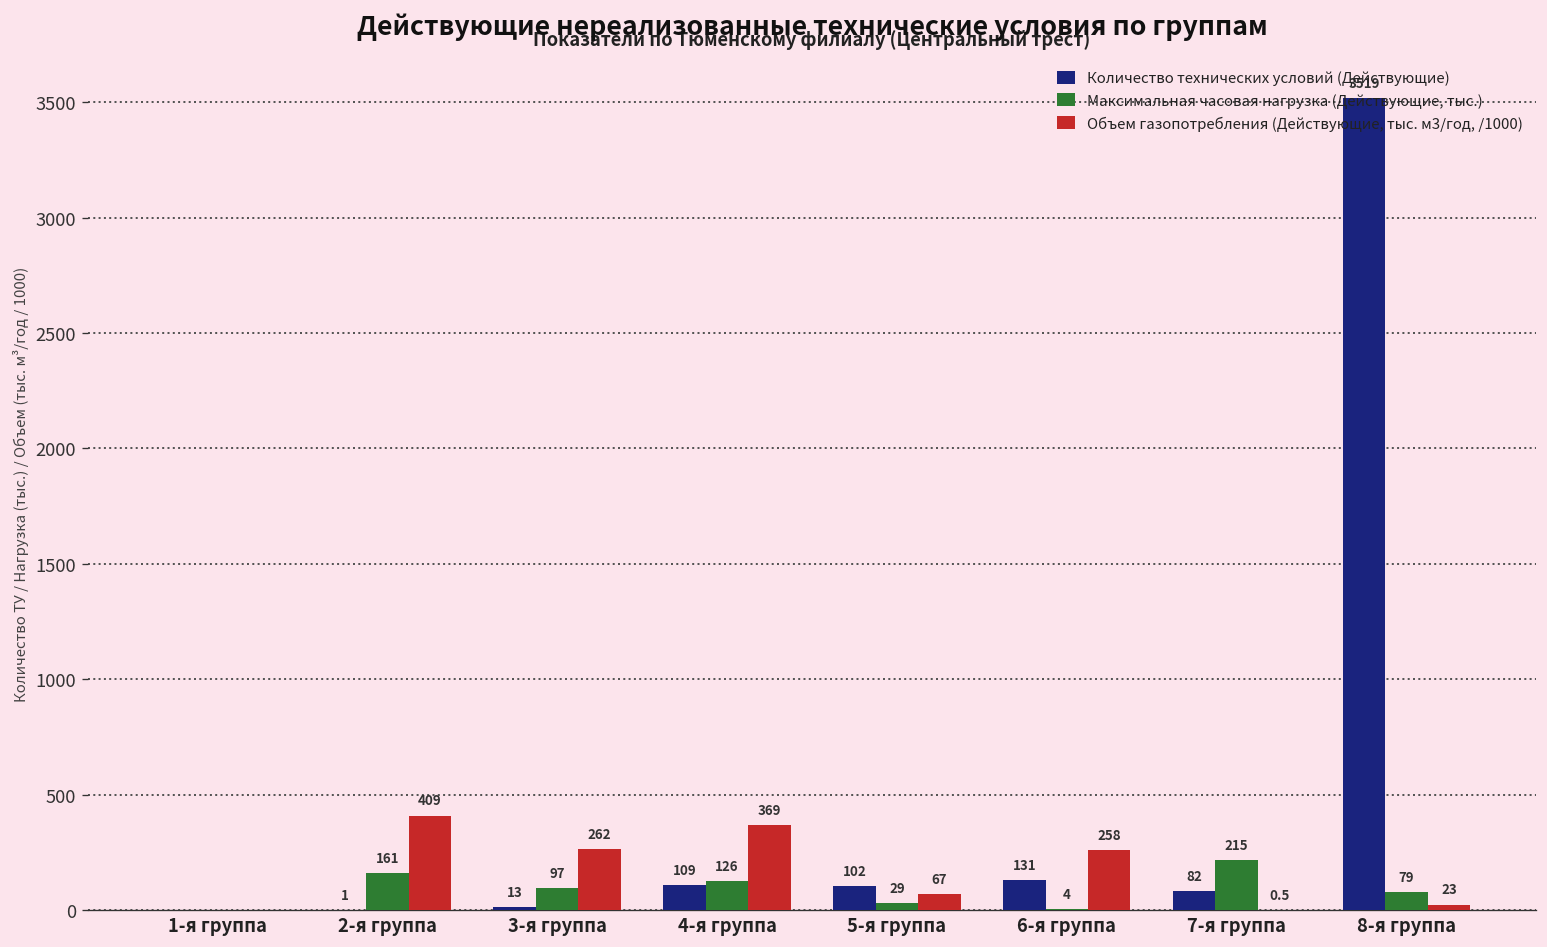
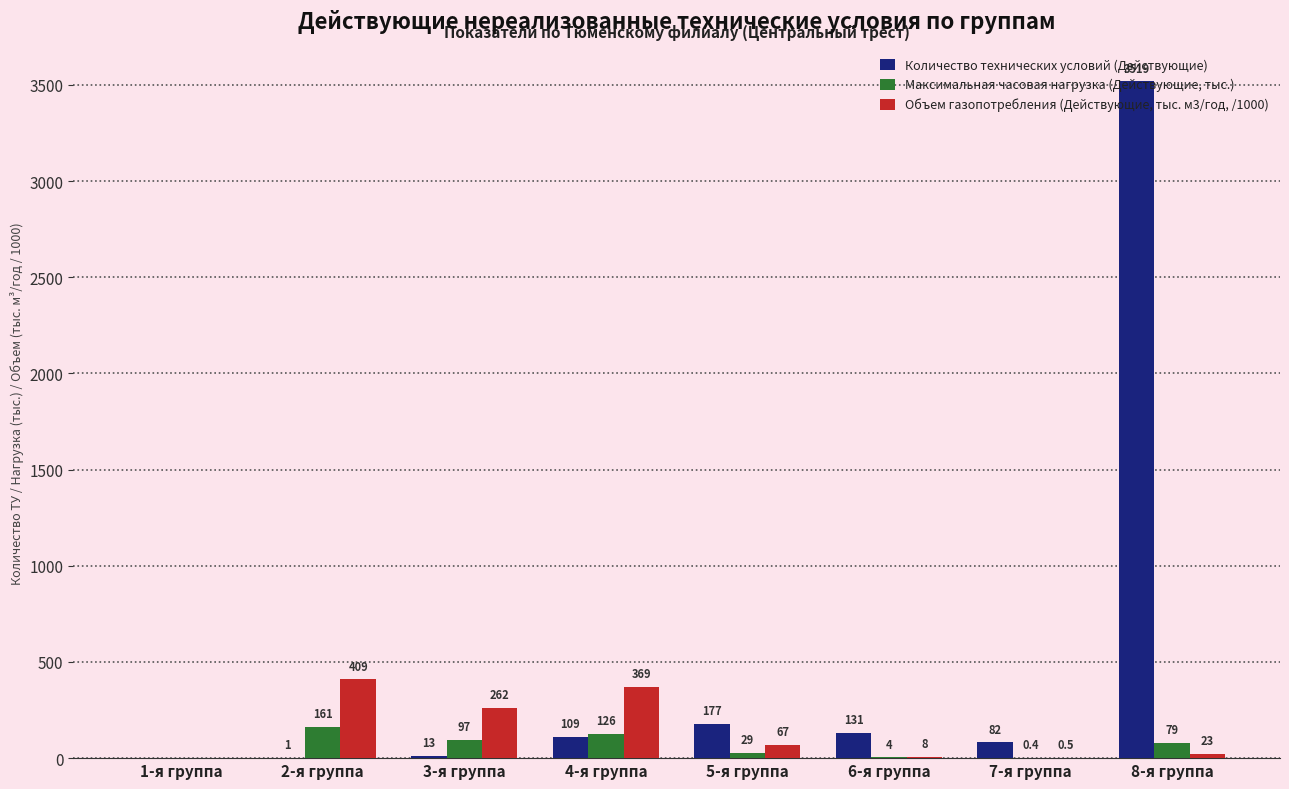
Количество технических условий (Действующие), 5-я группа: 102 -> 177
Объем газопотребления (Действующие, тыс. м3/год, /1000), 6-я группа: 258 -> 8
Максимальная часовая нагрузка (Действующие, тыс.), 7-я группа: 215 -> 0.4
